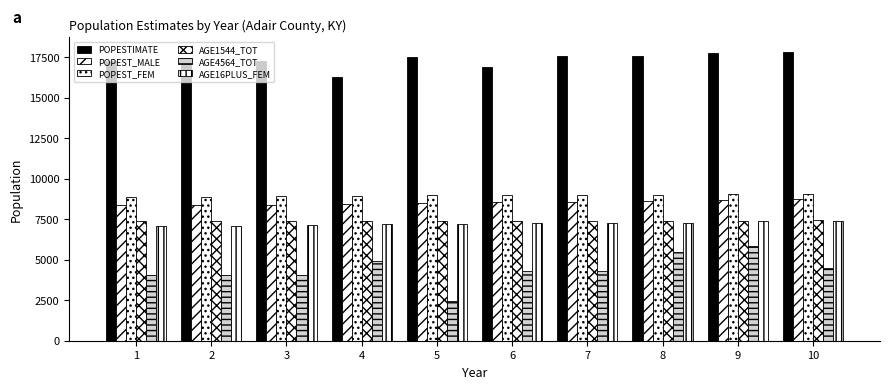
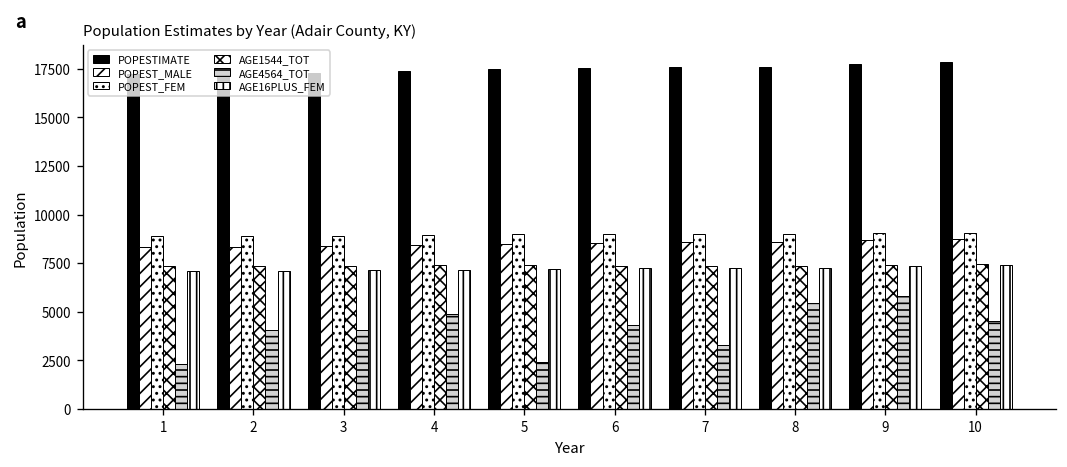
AGE4564_TOT, 1: 4000 -> 2300
POPESTIMATE, 4: 16300 -> 17400
POPESTIMATE, 6: 16900 -> 17500
AGE4564_TOT, 7: 4300 -> 3300
